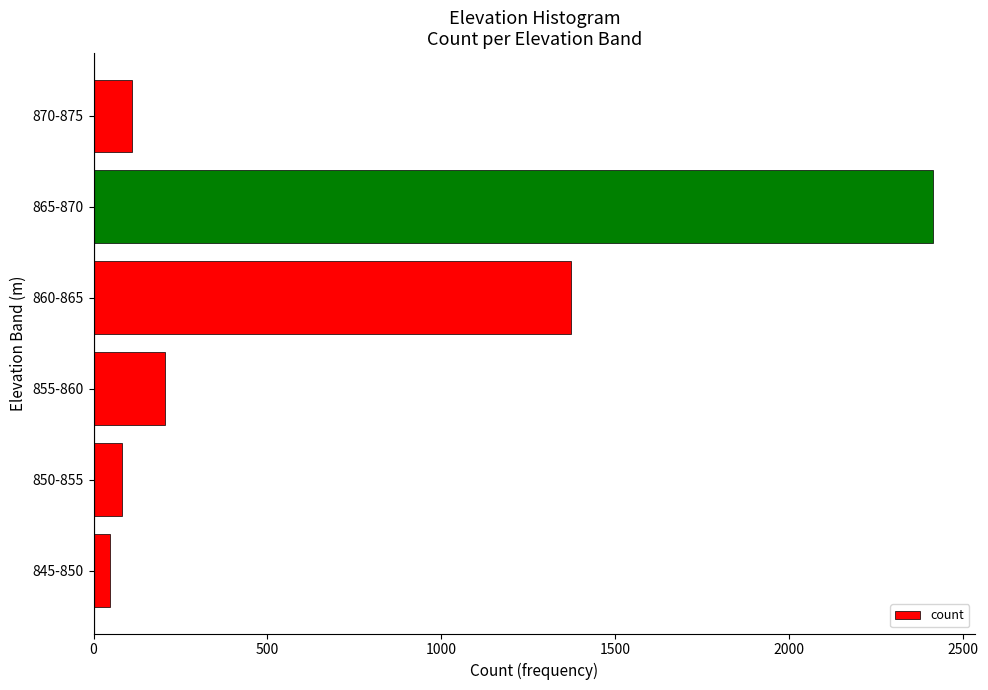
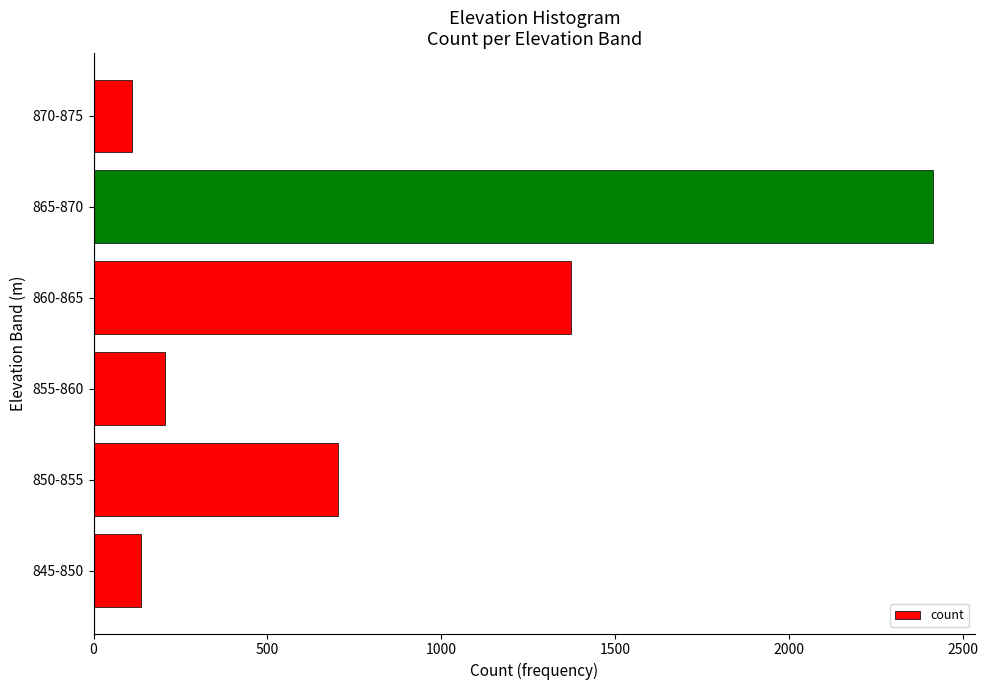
850-855: 80 -> 700
845-850: 50 -> 140
